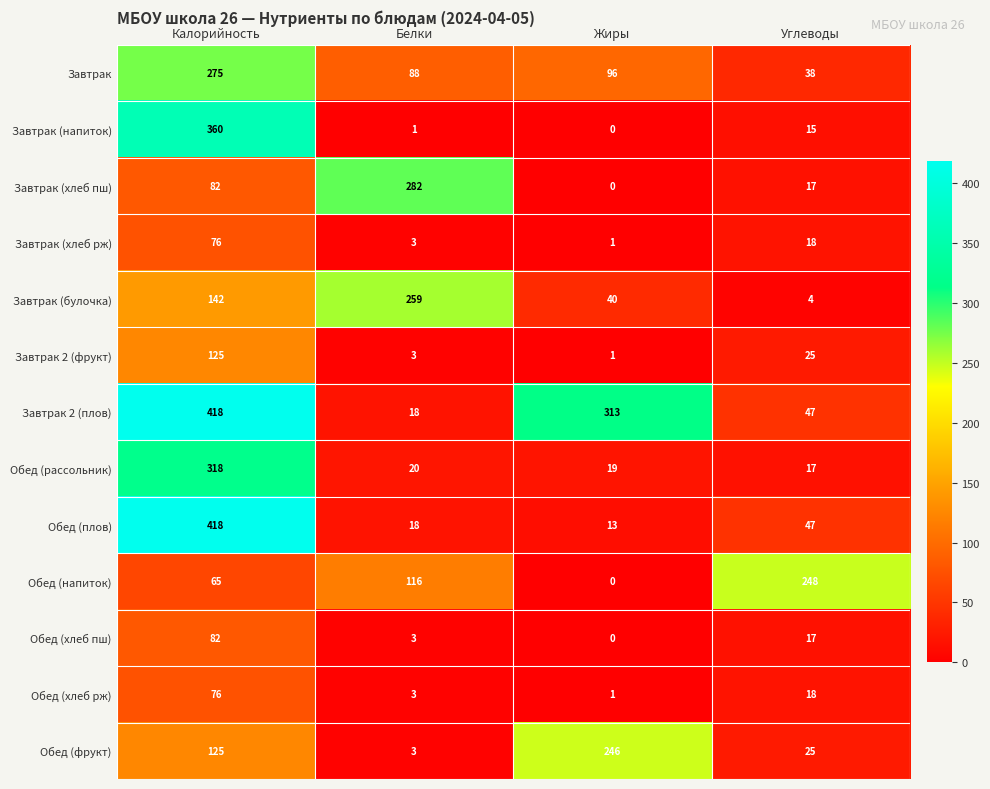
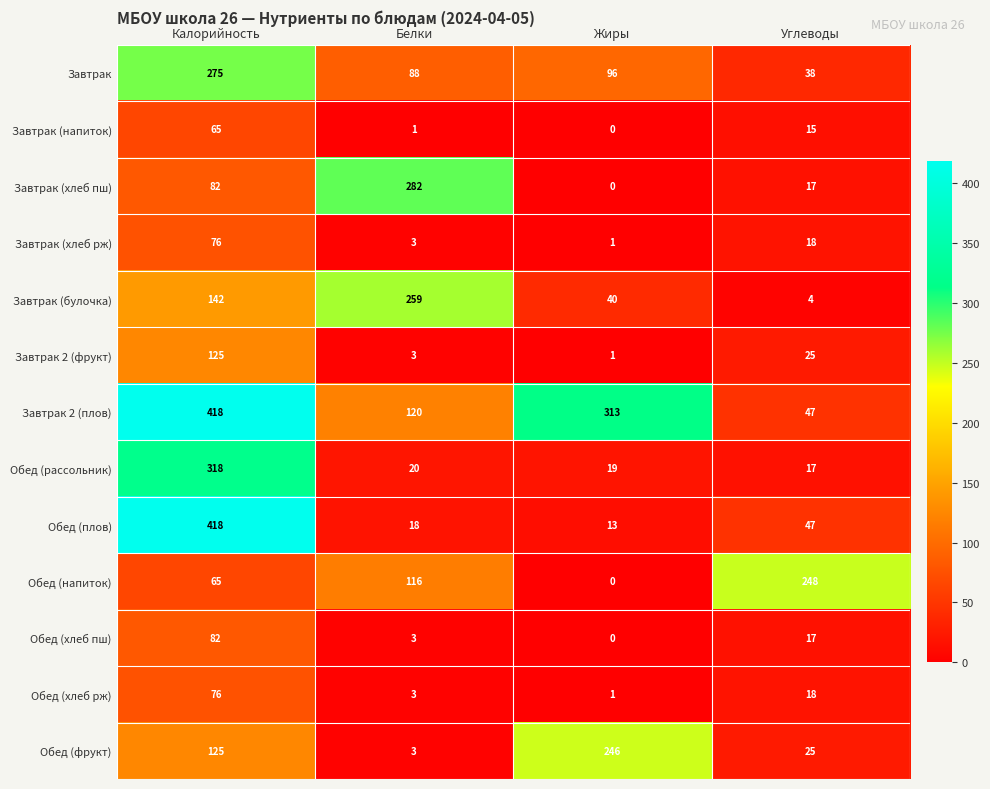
Завтрак (напиток), Калорийность: 360 -> 65
Завтрак 2 (плов), Белки: 18 -> 120
